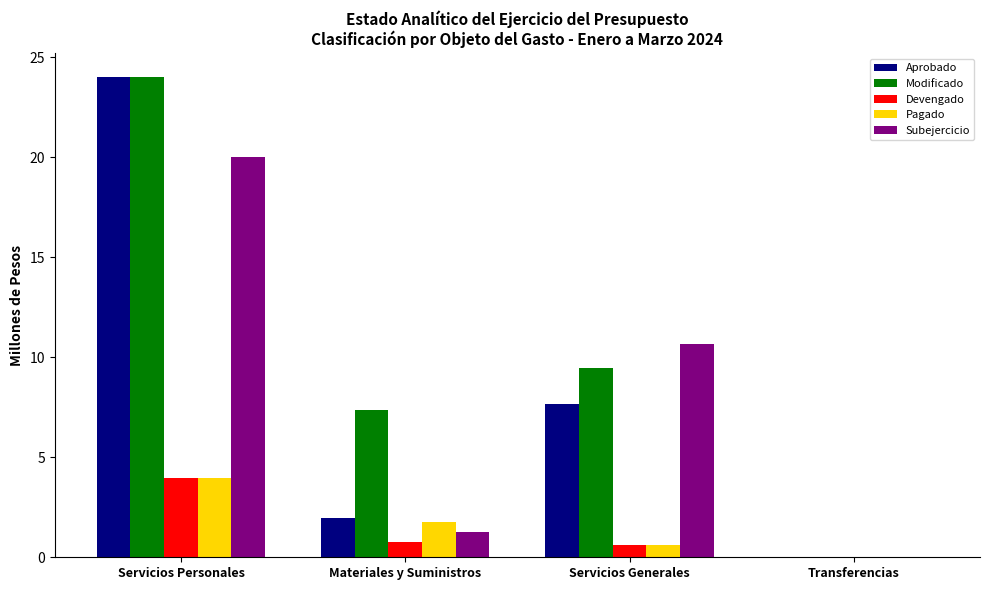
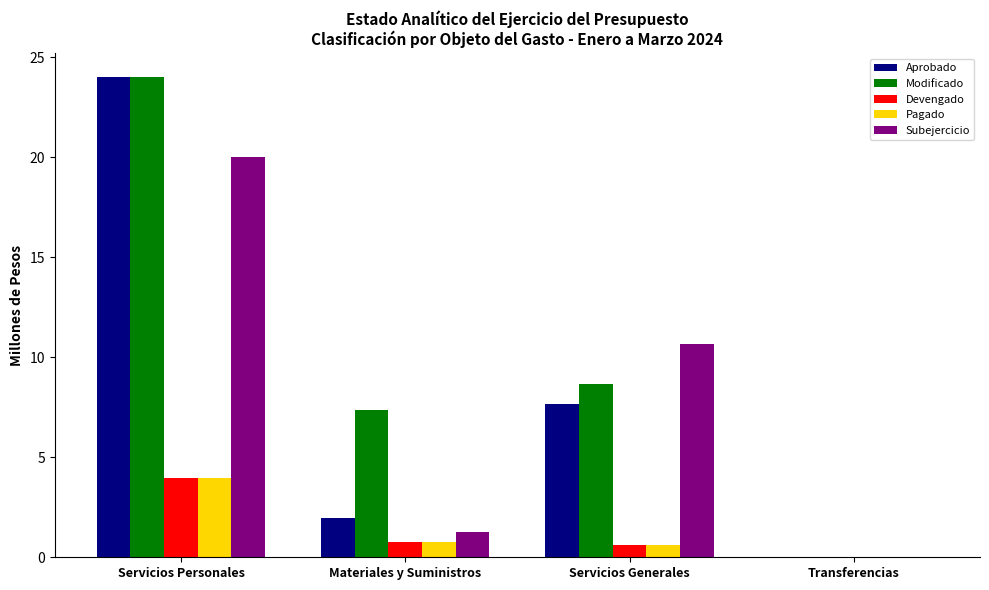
Pagado, Materiales y Suministros: 1.8 -> 0.8
Modificado, Servicios Generales: 9.5 -> 8.7
